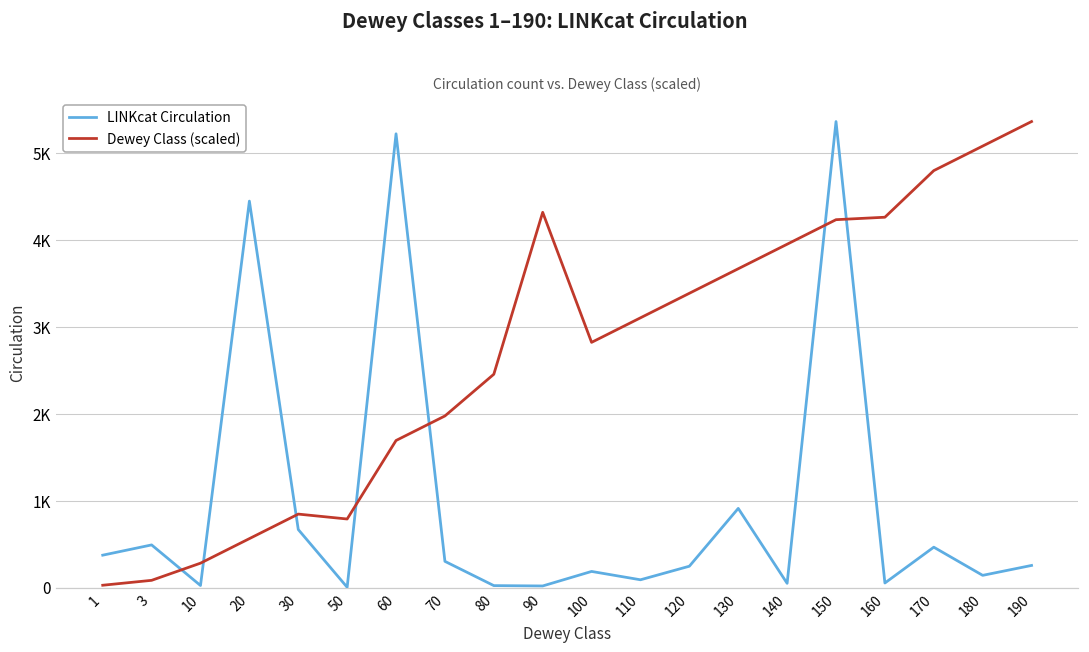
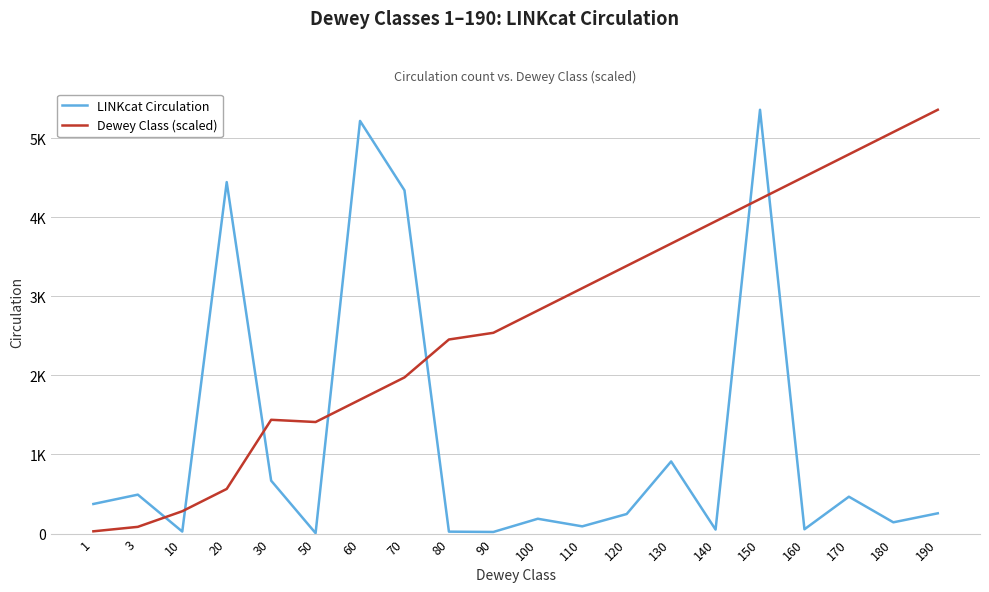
Dewey Class (scaled), 30: 800 -> 1400
Dewey Class (scaled), 50: 800 -> 1400
LINKcat Circulation, 70: 300 -> 4300
Dewey Class (scaled), 90: 4300 -> 2500
Dewey Class (scaled), 160: 4300 -> 4500
